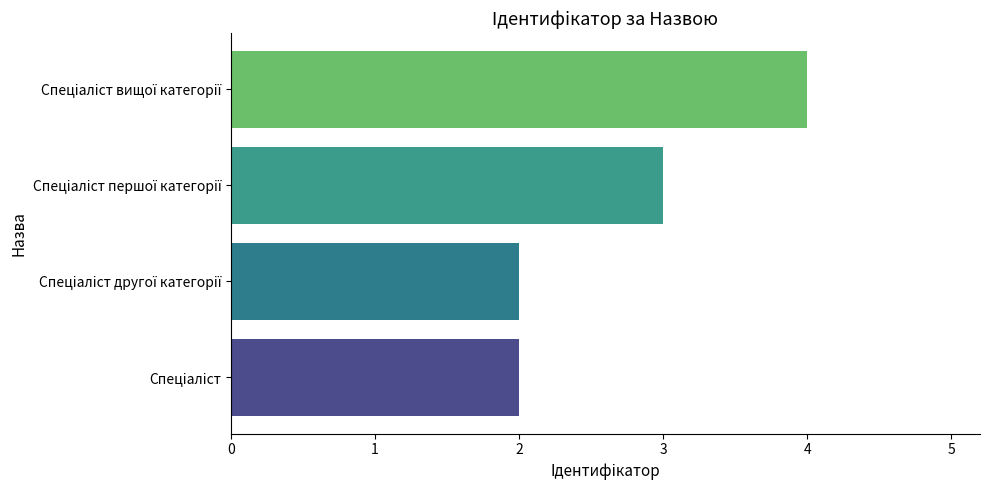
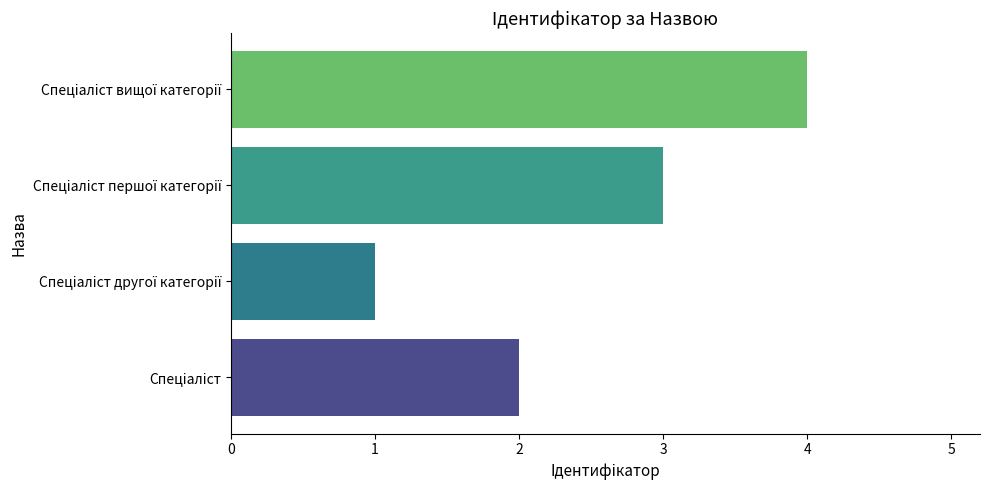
Спеціаліст другої категорії: 2 -> 1
